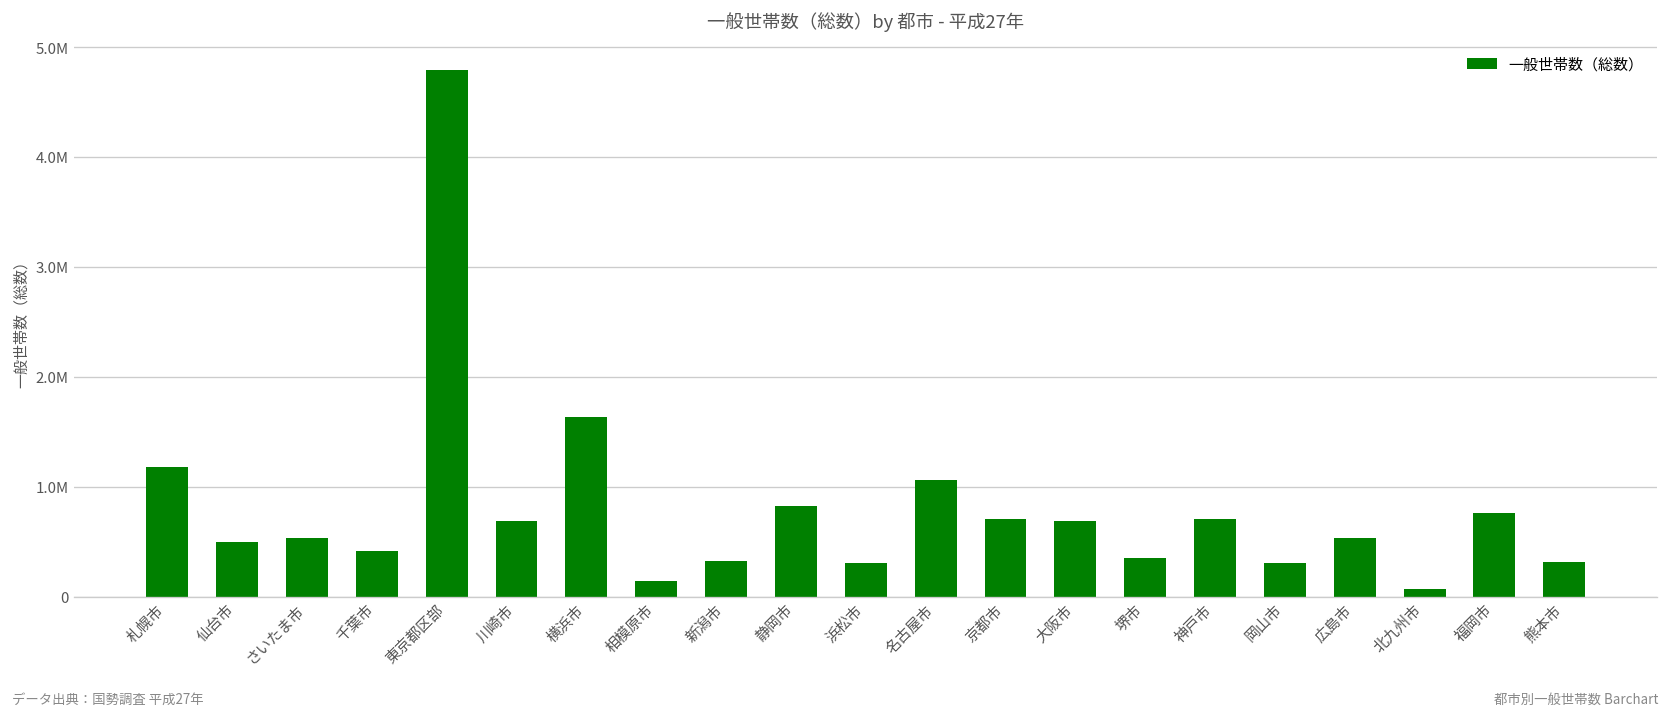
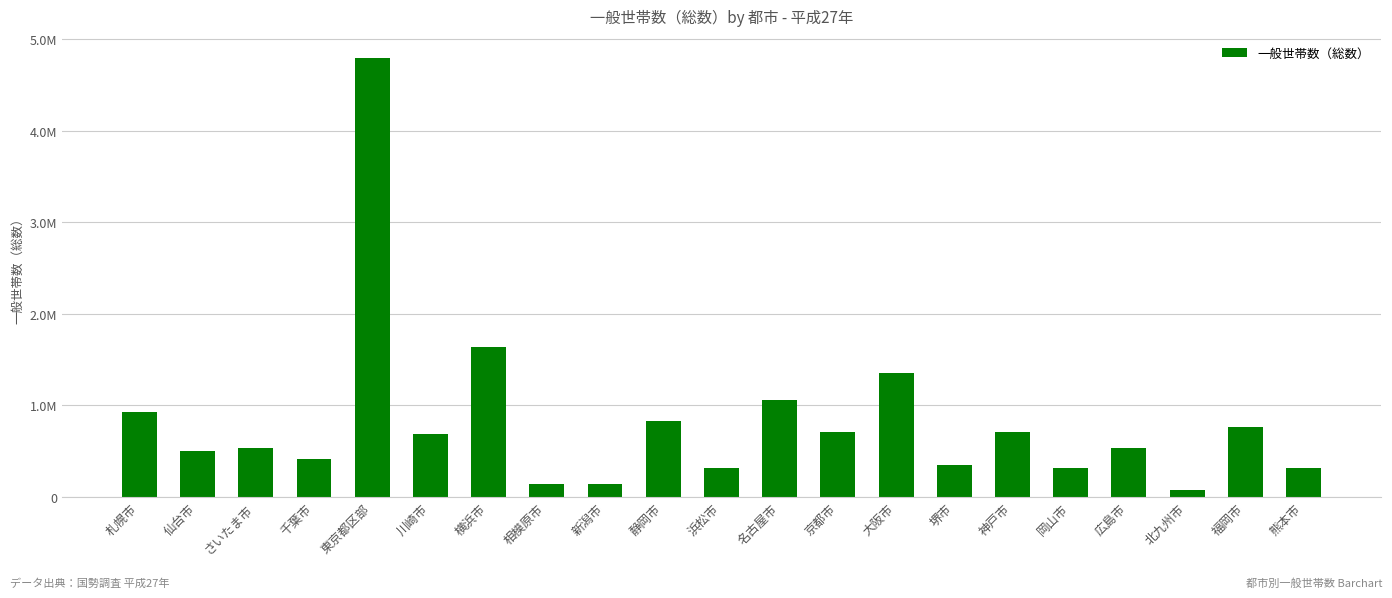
札幌市: 1200000 -> 900000
新潟市: 300000 -> 100000
大阪市: 700000 -> 1400000
